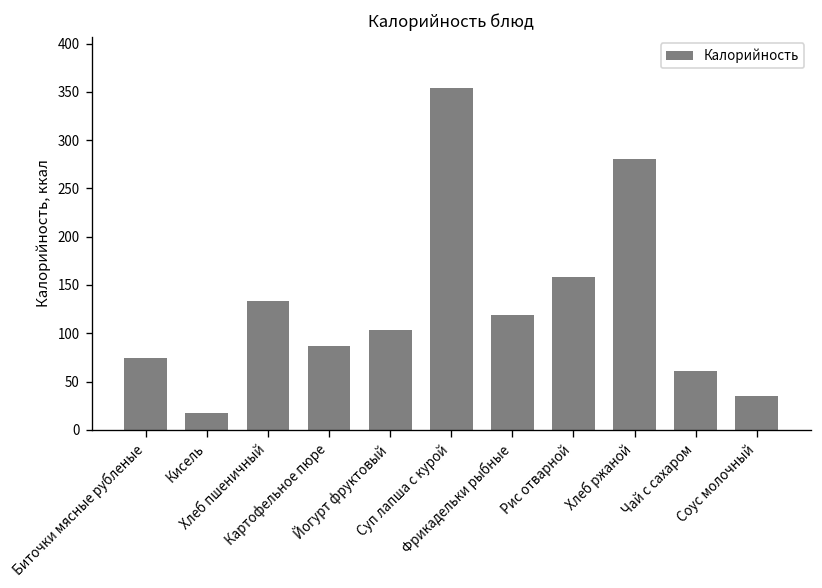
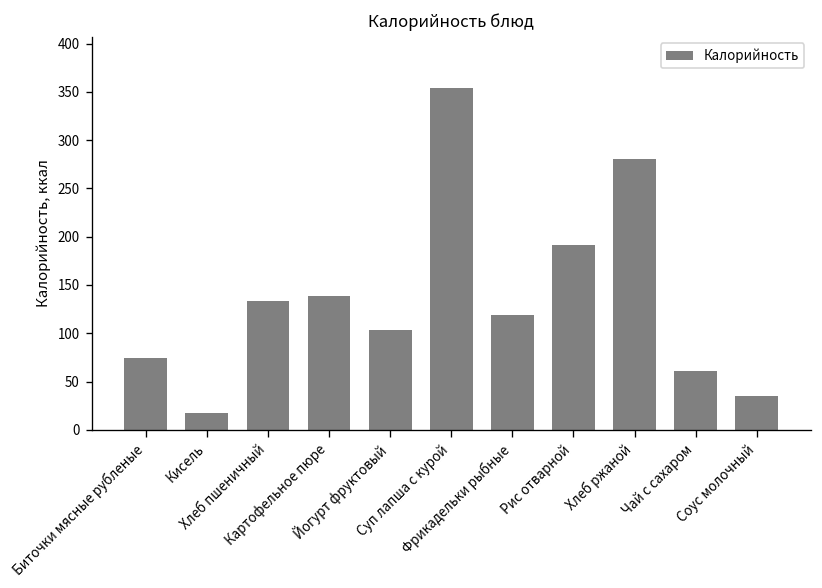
Картофельное пюре: 90 -> 140
Рис отварной: 160 -> 190
